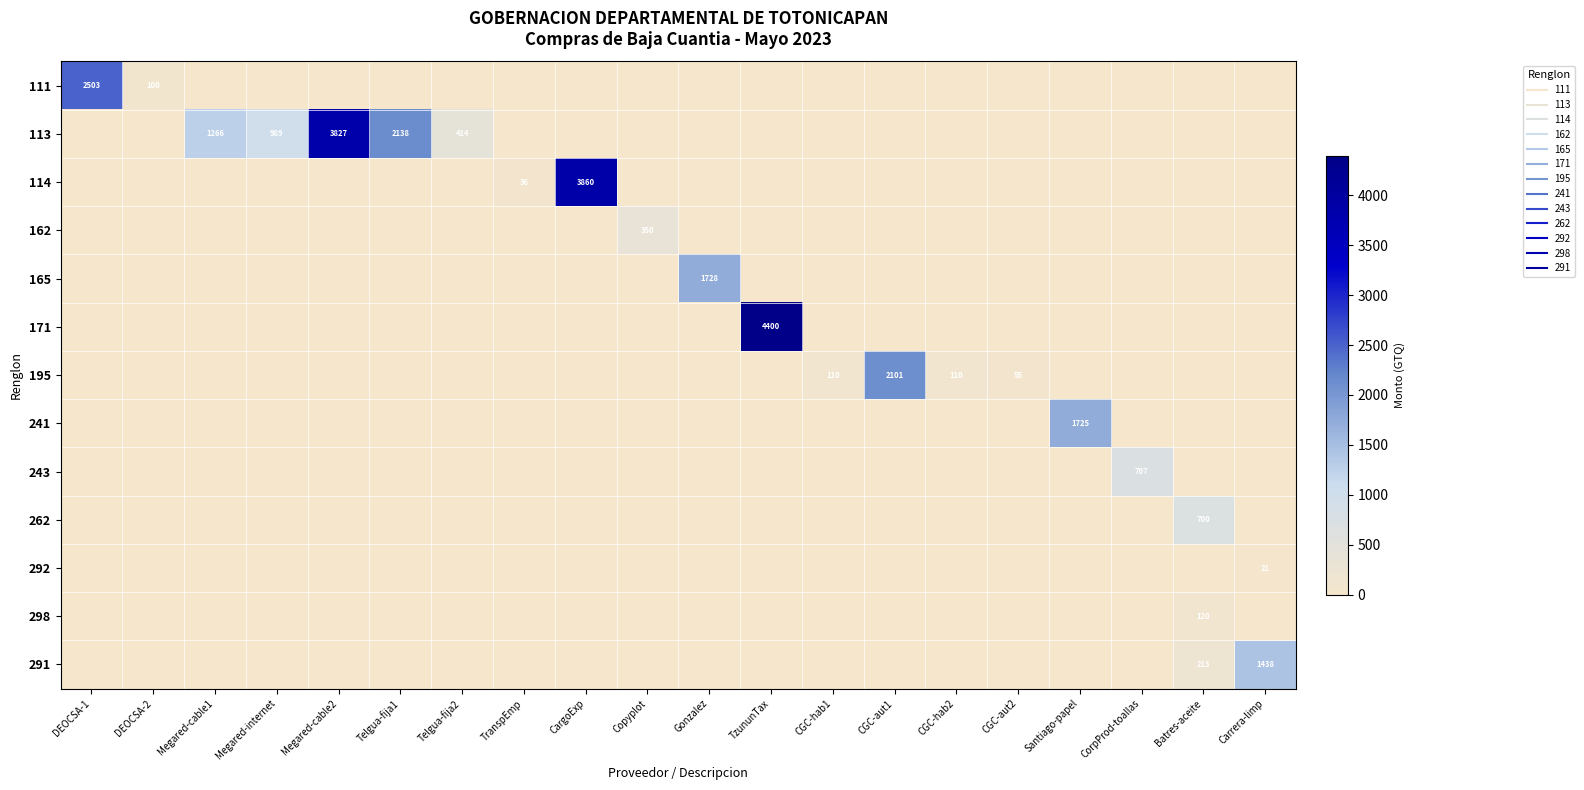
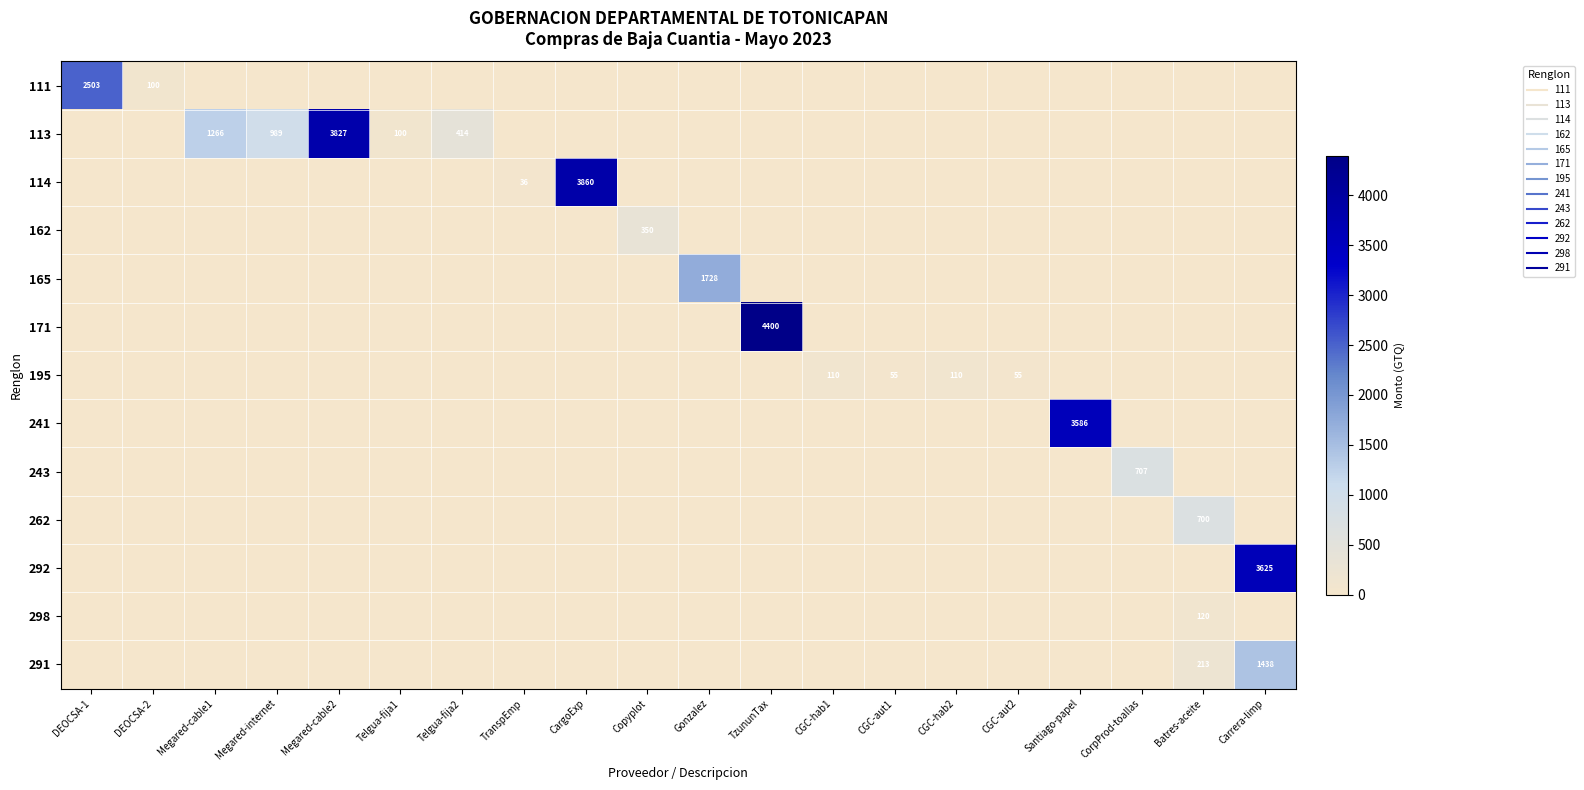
113, Telgua-fija1: 2138 -> 100
195, CGC-aut1: 2101 -> 55
241, Santiago-papel: 1725 -> 3586
292, Carrera-limp: 21 -> 3625
